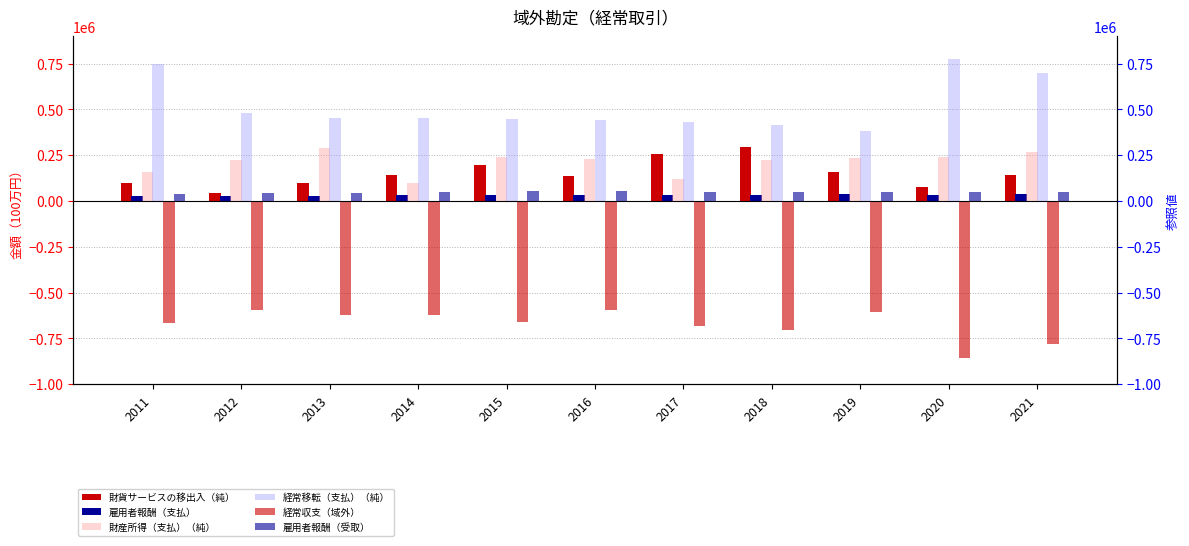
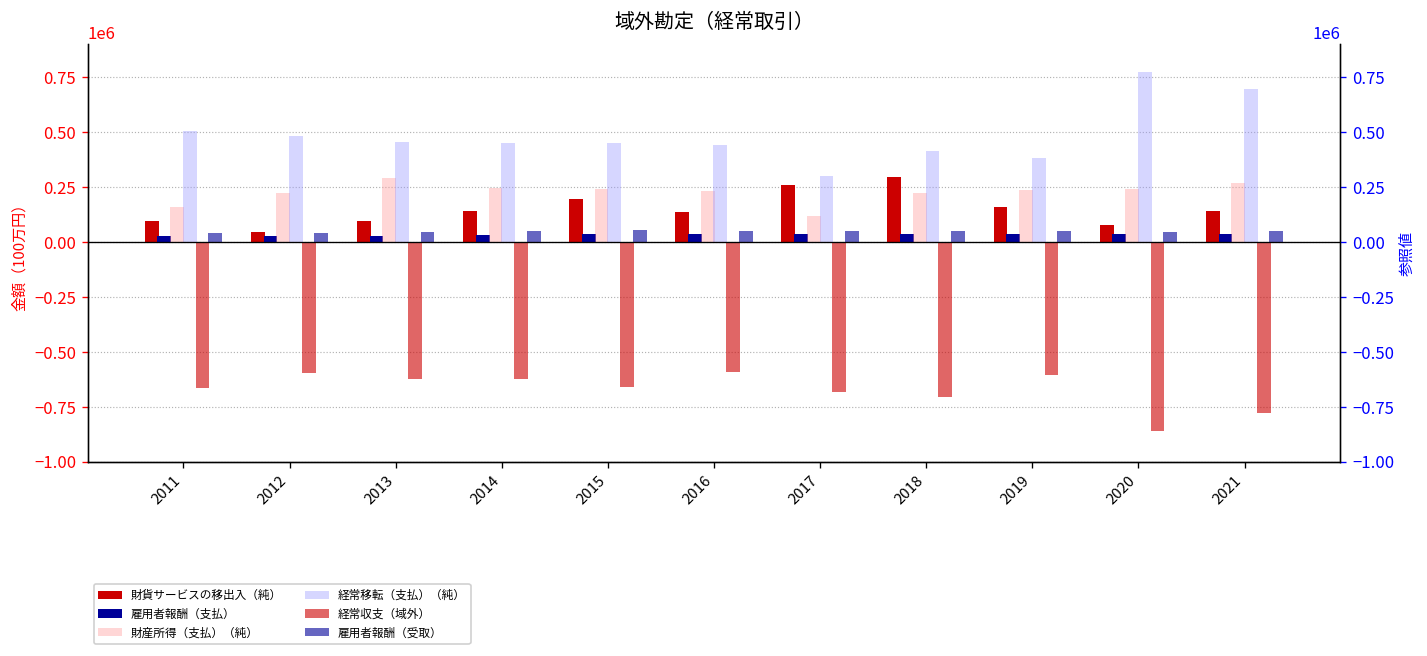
経常移転（支払）（純）, 2011: 750000 -> 510000
財産所得（支払）（純）, 2014: 100000 -> 250000
経常移転（支払）（純）, 2017: 430000 -> 300000
